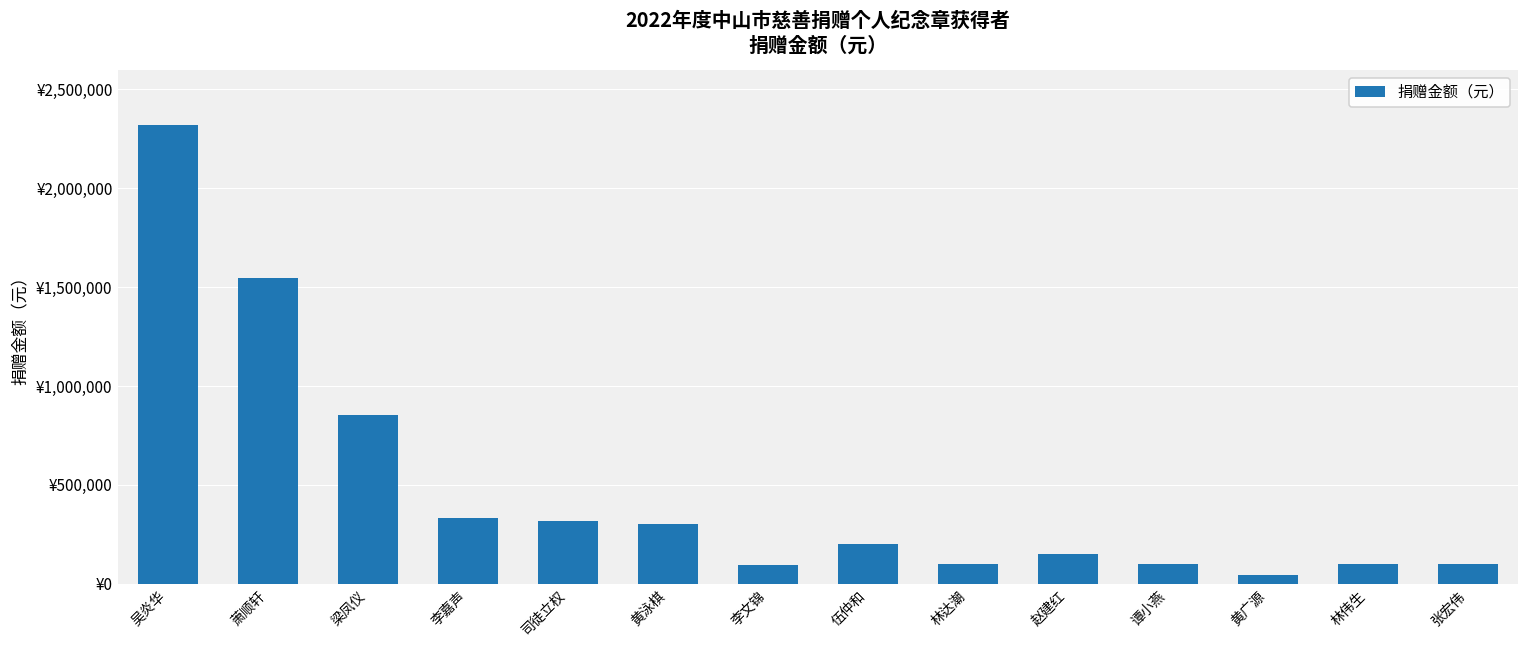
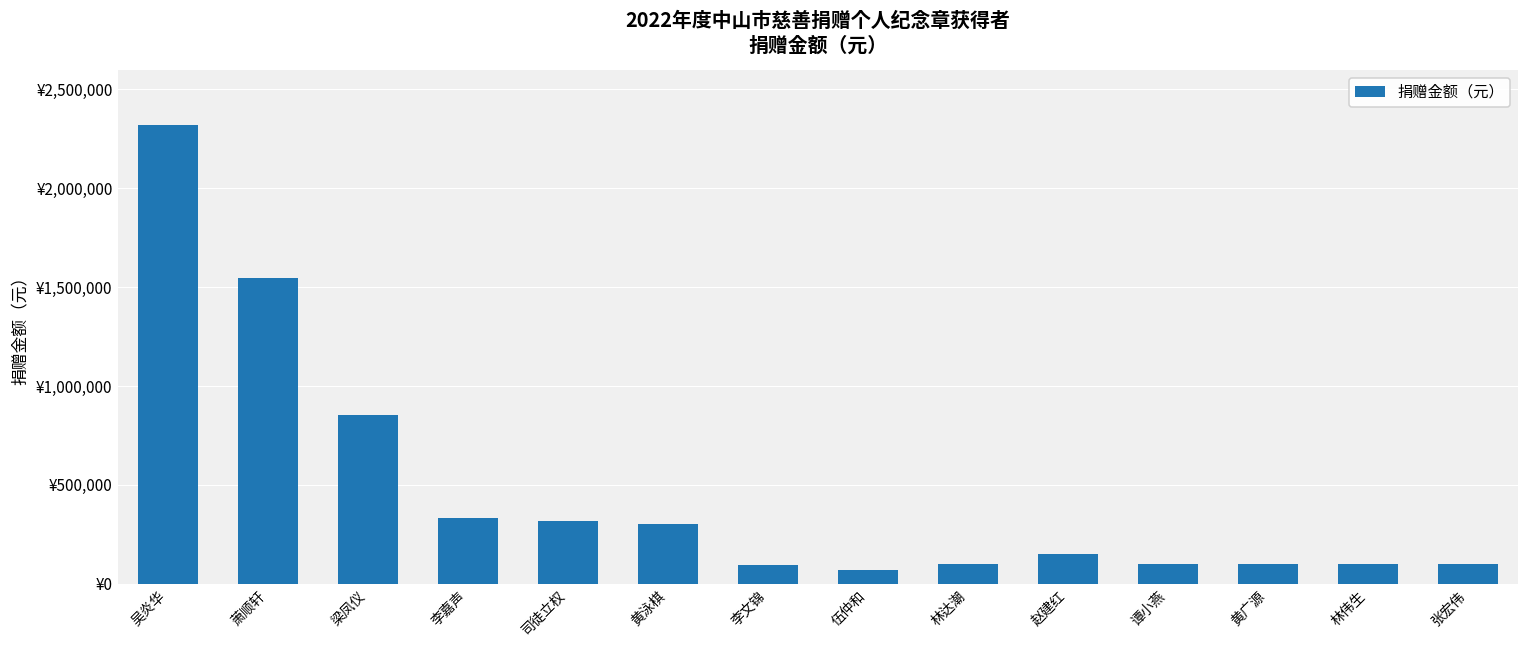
伍仲和: ¥200,000 -> ¥70,000
黄广源: ¥40,000 -> ¥100,000
